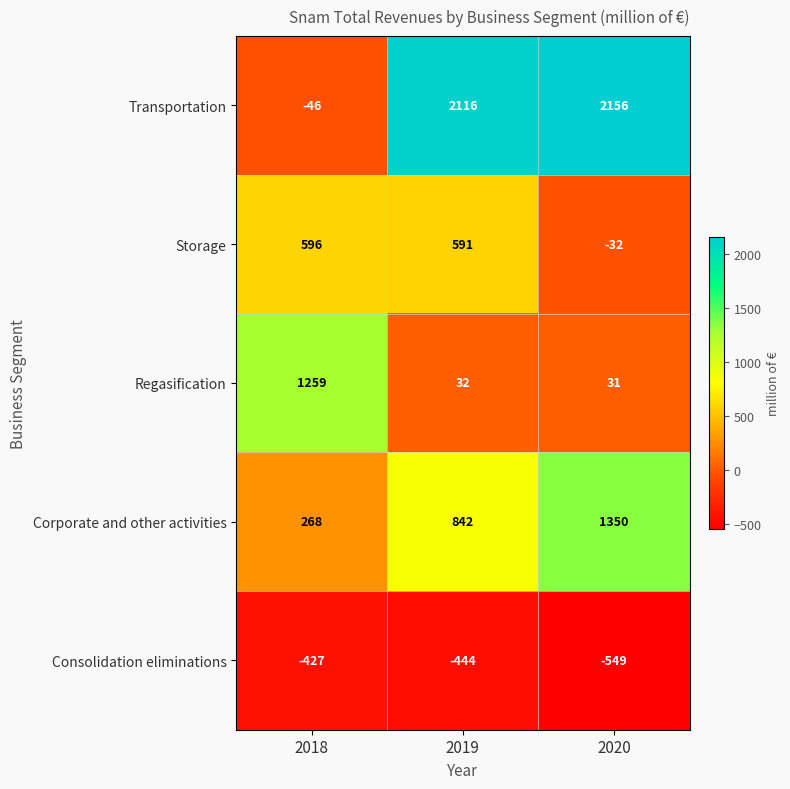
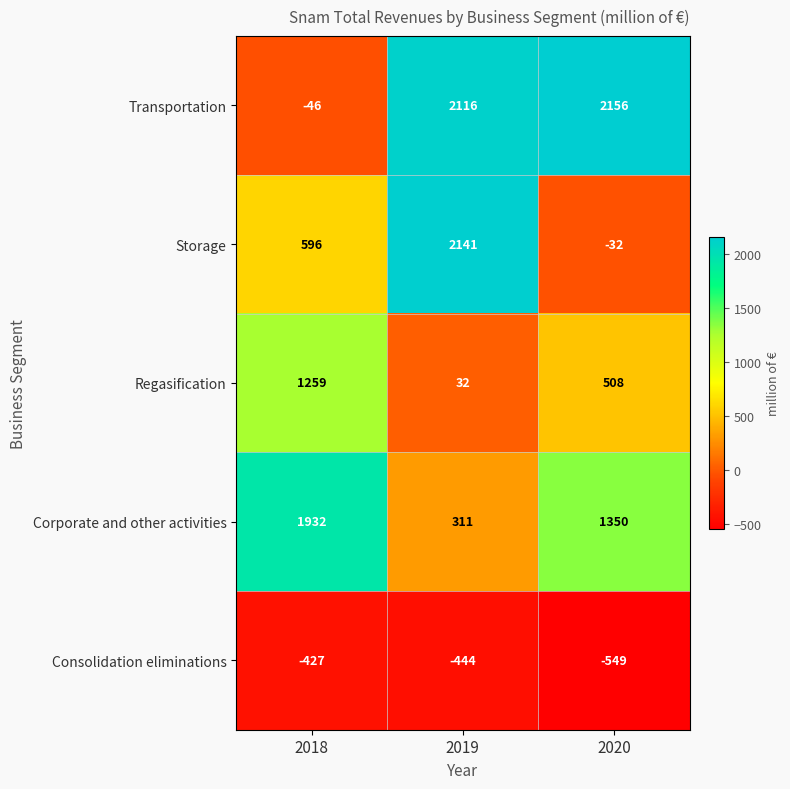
Storage, 2019: 591 -> 2141
Regasification, 2020: 31 -> 508
Corporate and other activities, 2018: 268 -> 1932
Corporate and other activities, 2019: 842 -> 311
